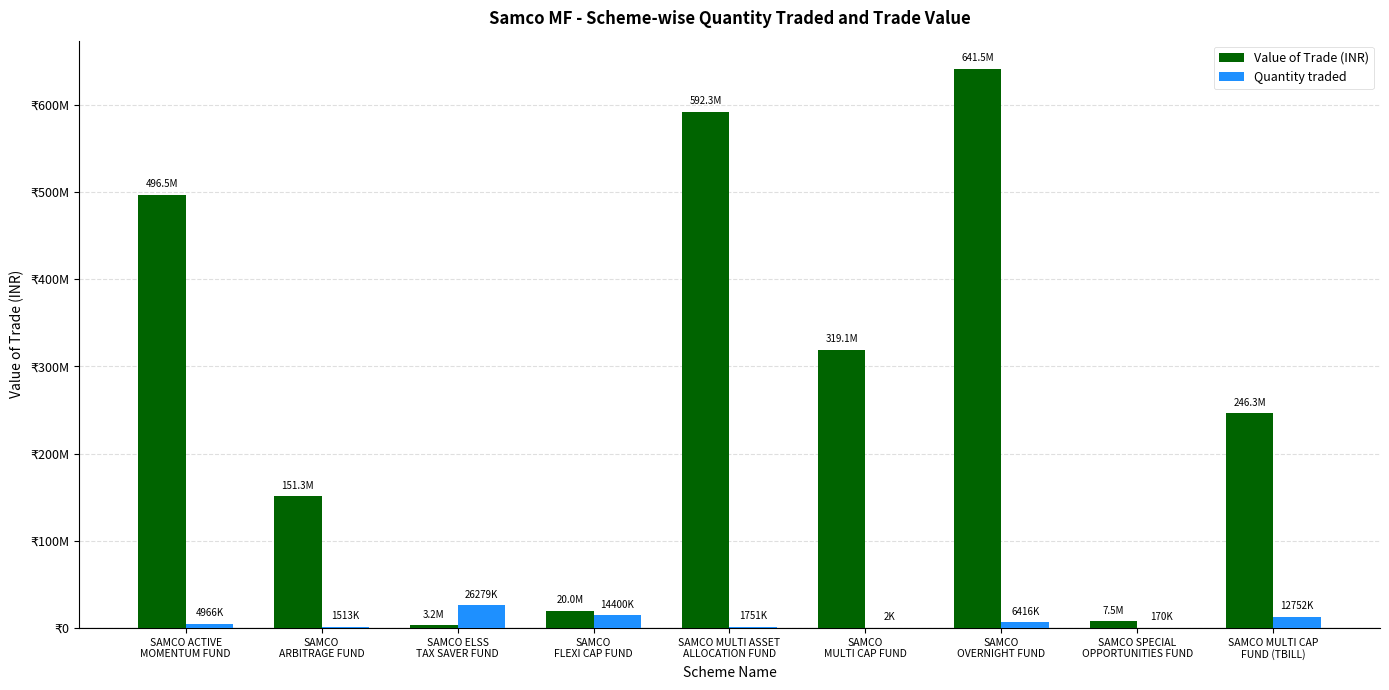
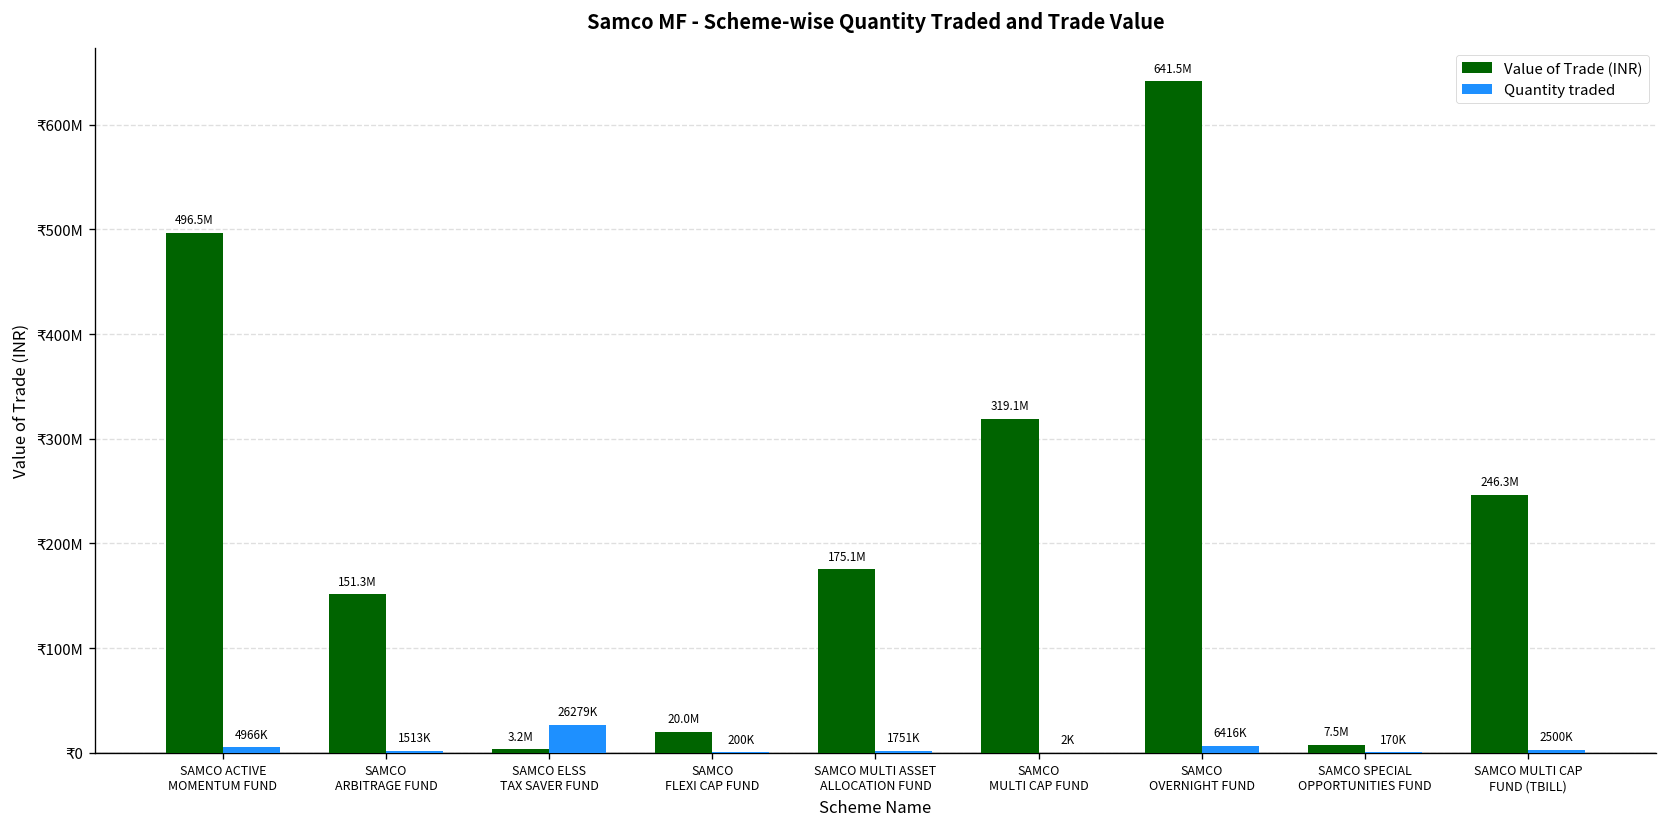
Quantity traded, SAMCO FLEXI CAP FUND: 14400K -> 200K
Value of Trade (INR), SAMCO MULTI ASSET ALLOCATION FUND: 592.3M -> 175.1M
Quantity traded, SAMCO MULTI CAP FUND (TBILL): 12752K -> 2500K
